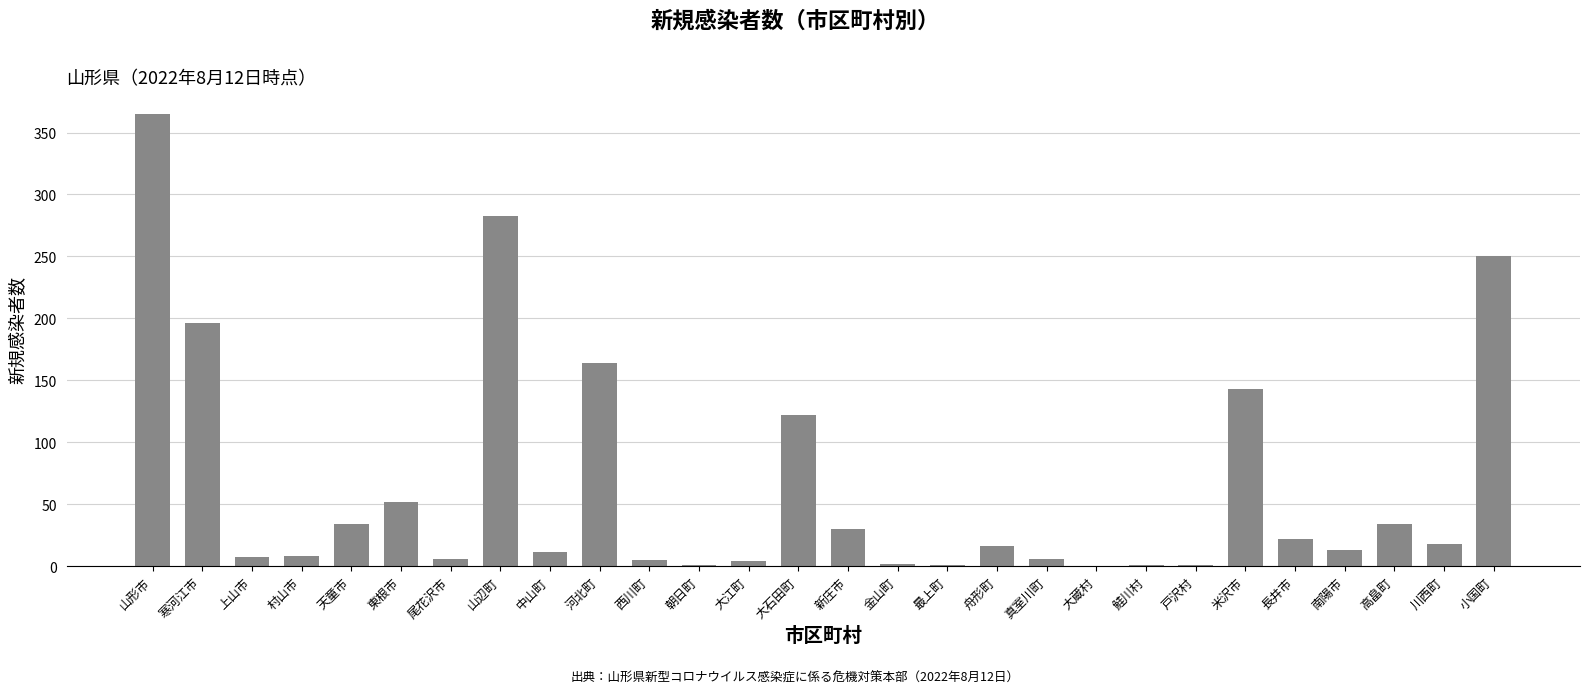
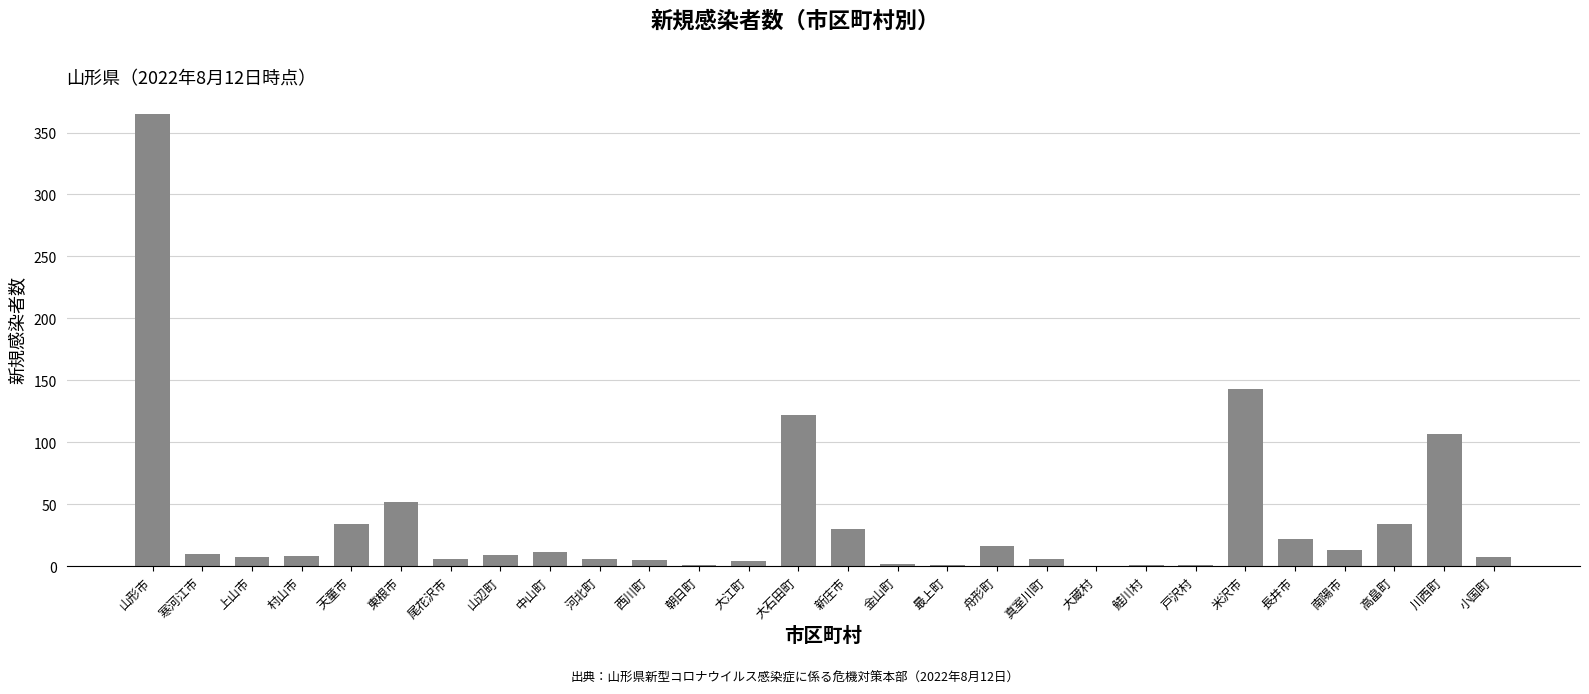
寒河江市: 196 -> 10
山辺町: 283 -> 9
河北町: 164 -> 6
川西町: 18 -> 107
小国町: 250 -> 7
